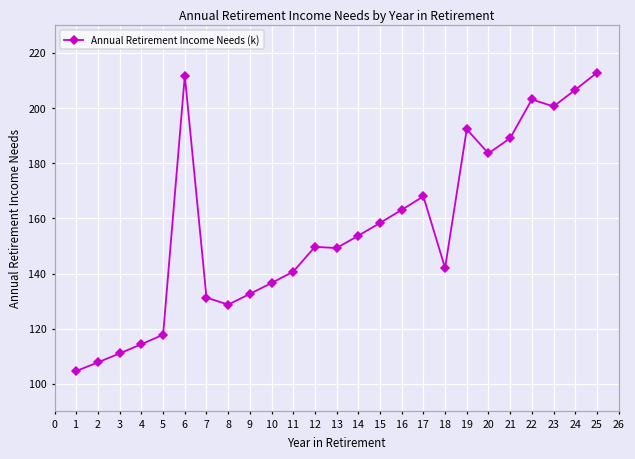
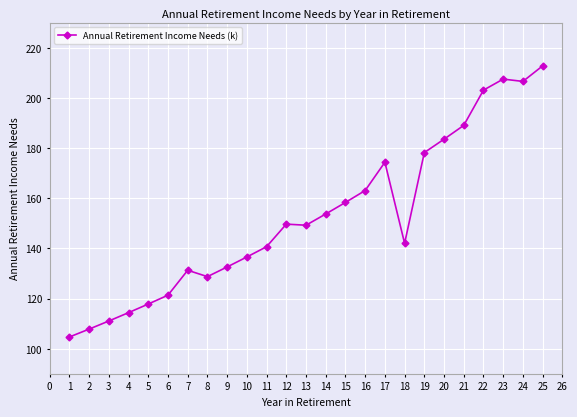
6: 212 -> 121
17: 168 -> 174
19: 192 -> 178
23: 201 -> 208
